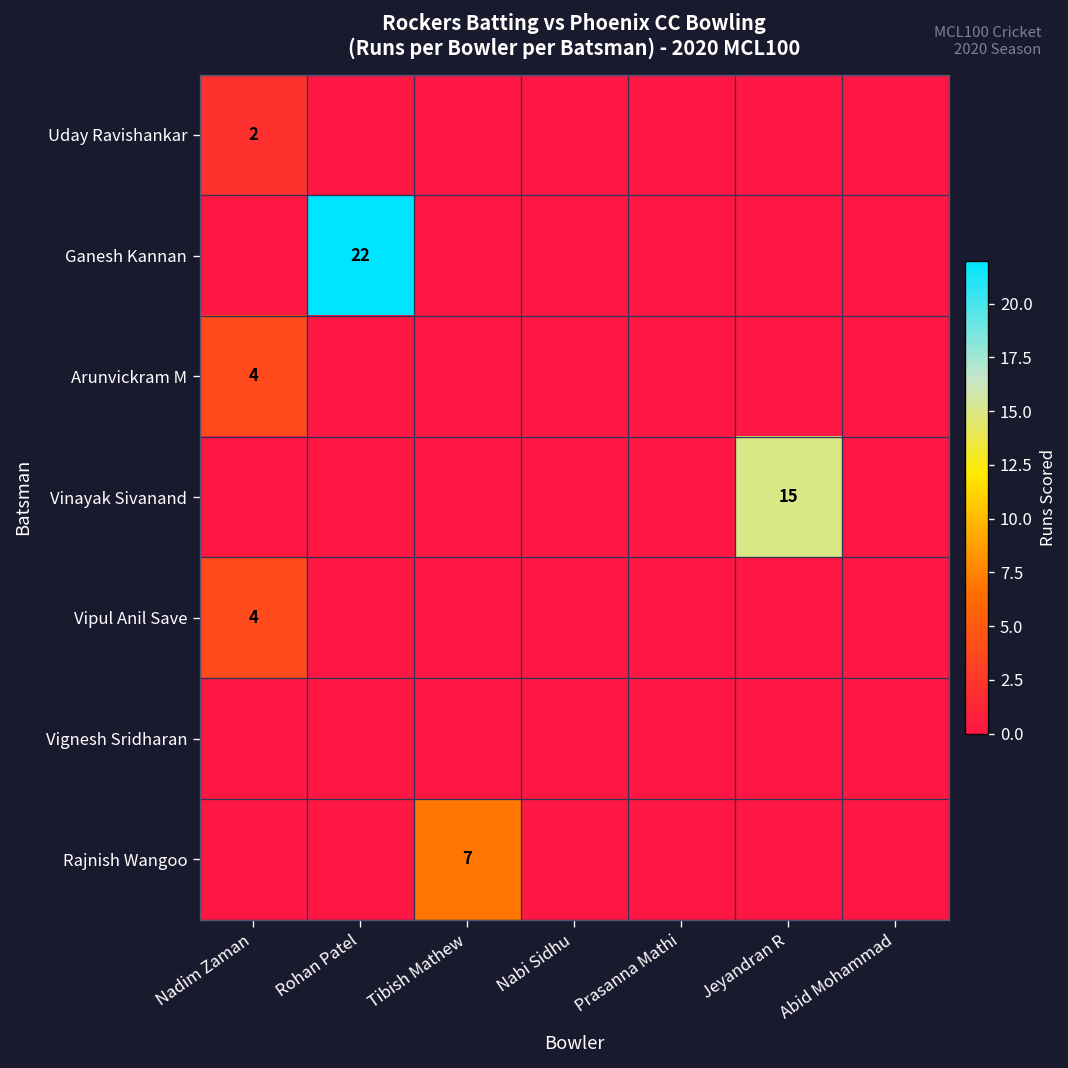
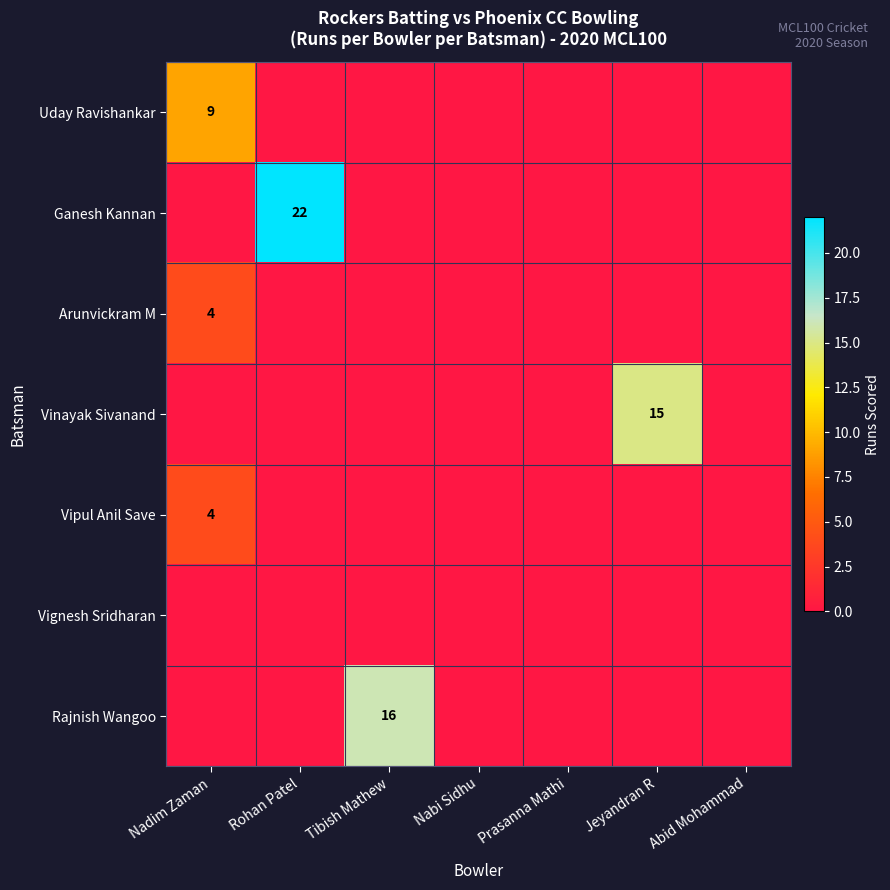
Uday Ravishankar, Nadim Zaman: 2 -> 9
Rajnish Wangoo, Tibish Mathew: 7 -> 16
